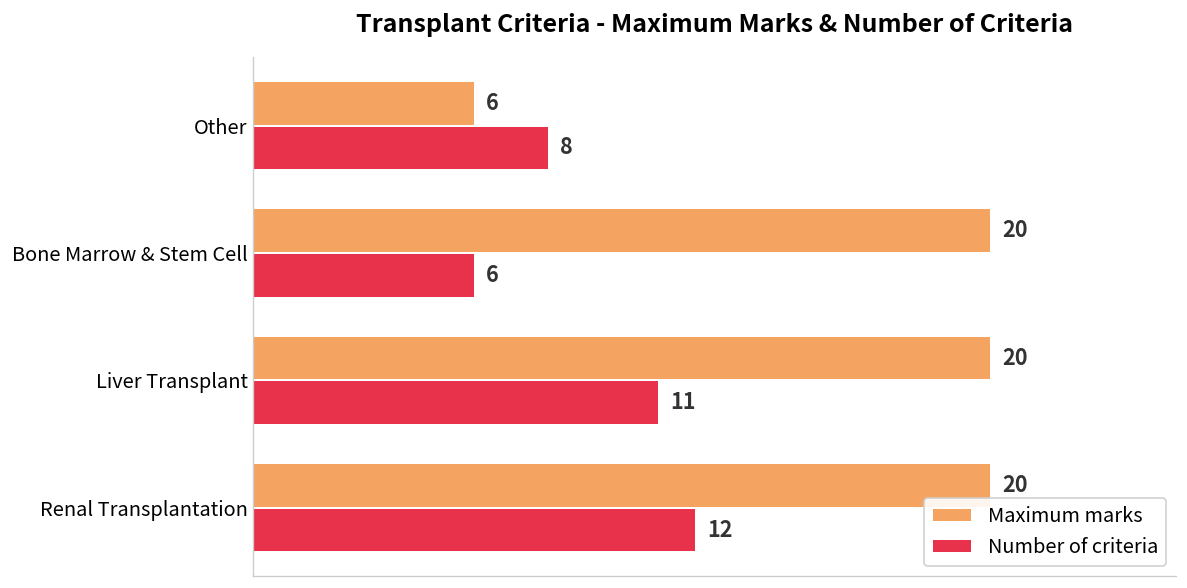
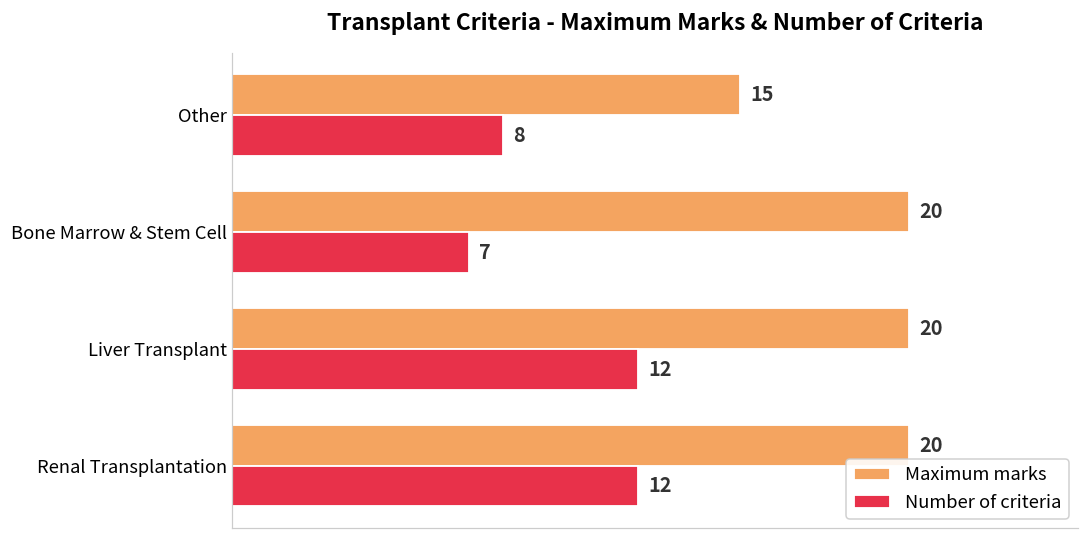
Maximum marks, Other: 6 -> 15
Number of criteria, Bone Marrow & Stem Cell: 6 -> 7
Number of criteria, Liver Transplant: 11 -> 12
